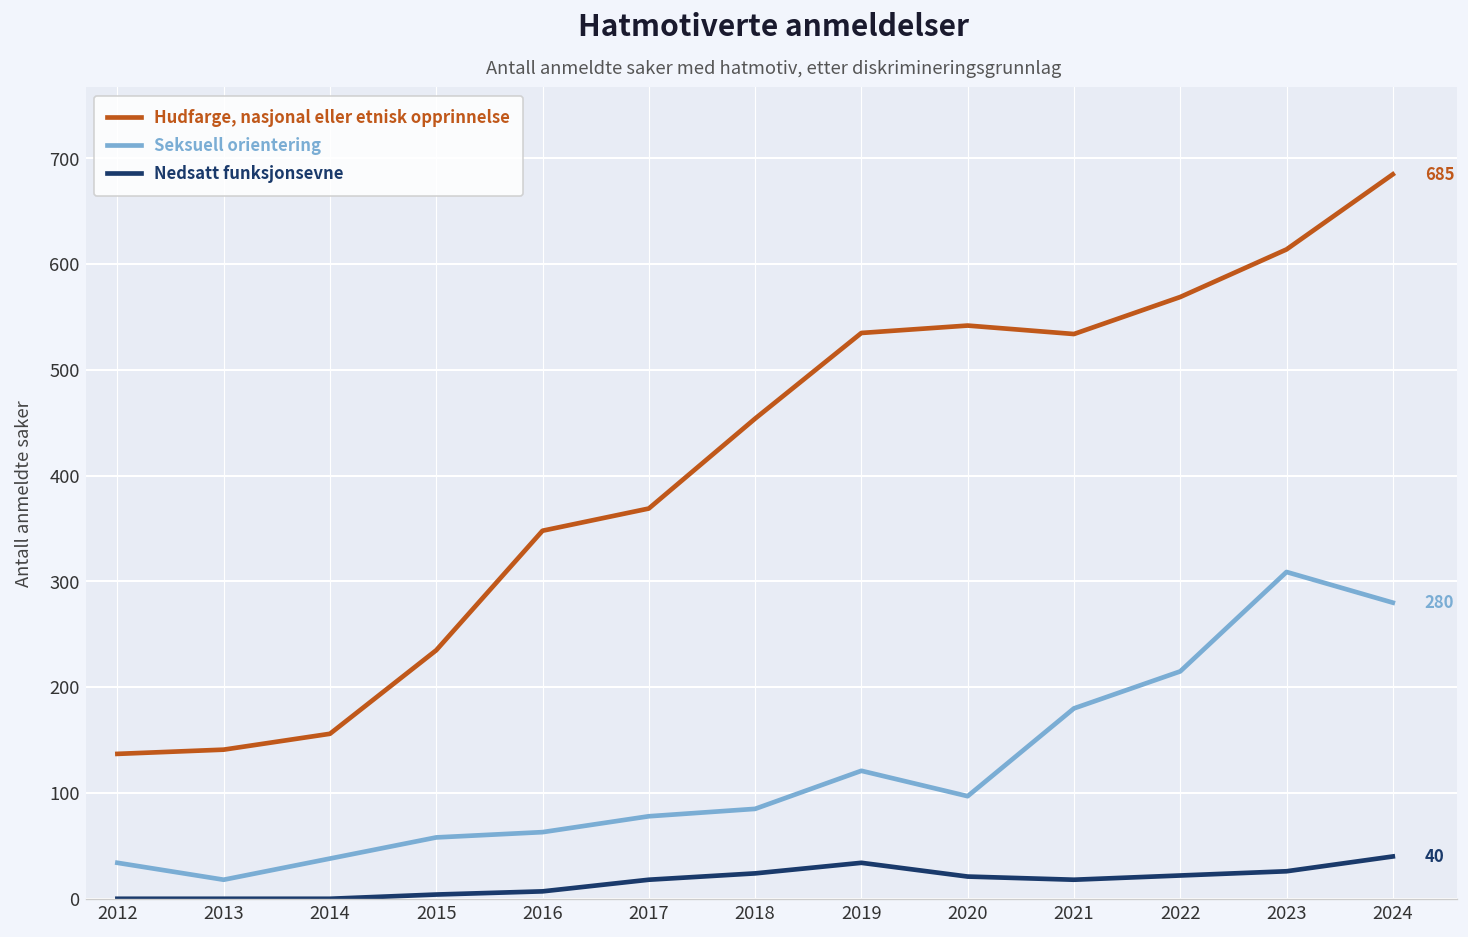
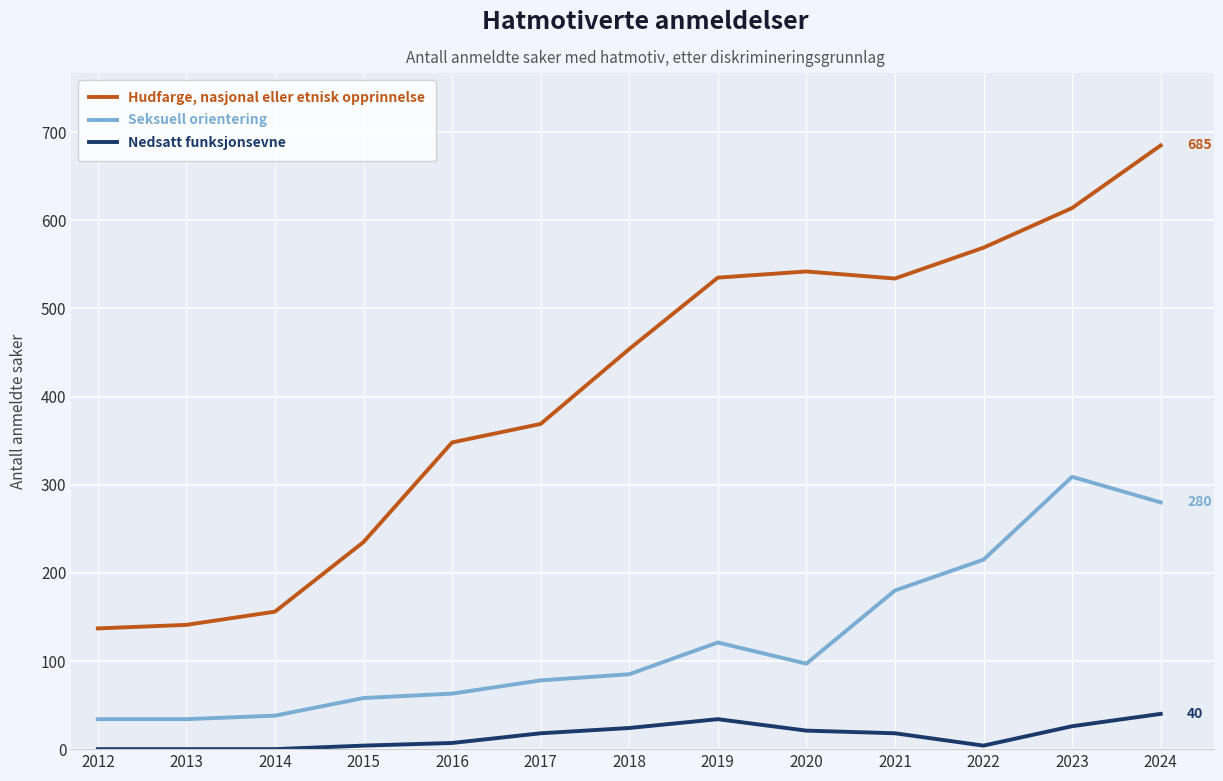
Seksuell orientering, 2013: 20 -> 30
Nedsatt funksjonsevne, 2022: 20 -> 0
